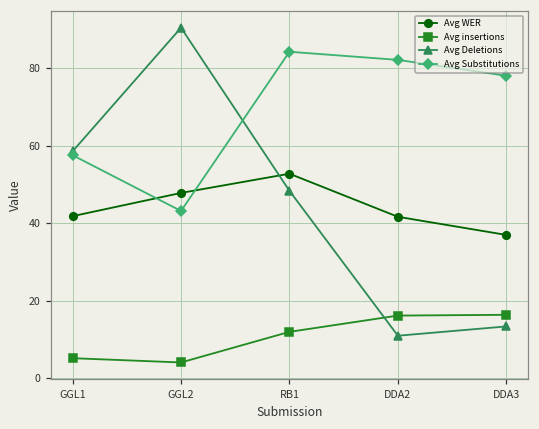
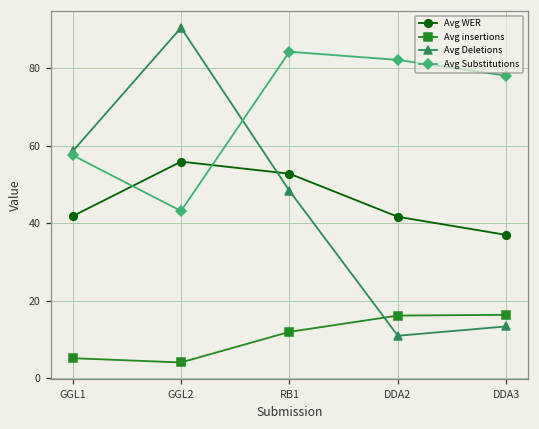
Avg WER, GGL2: 48 -> 56
